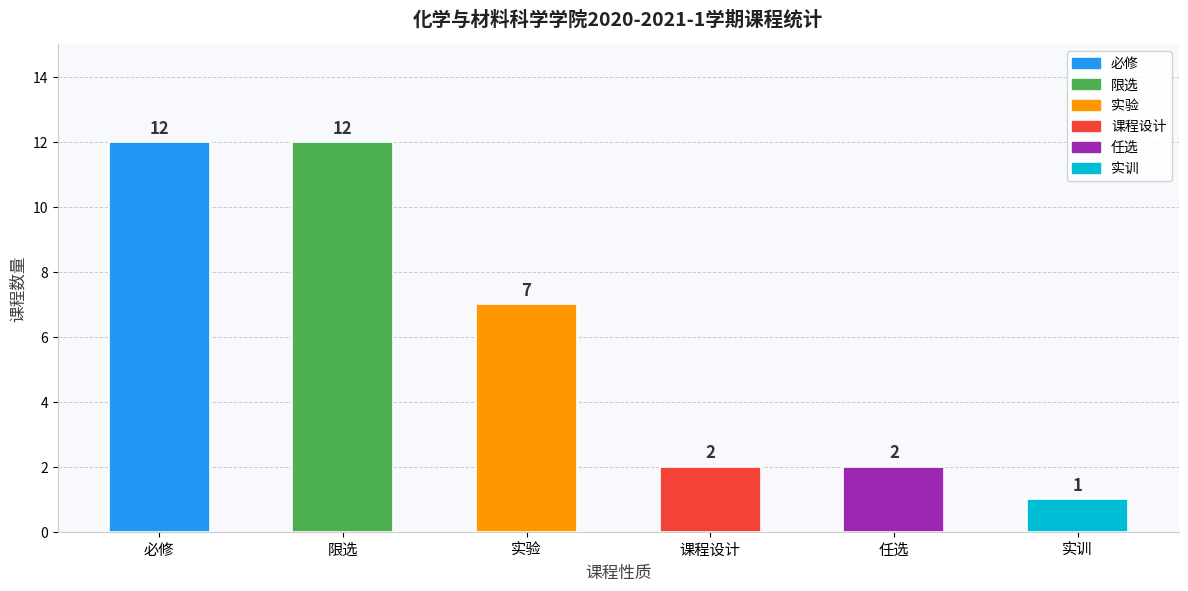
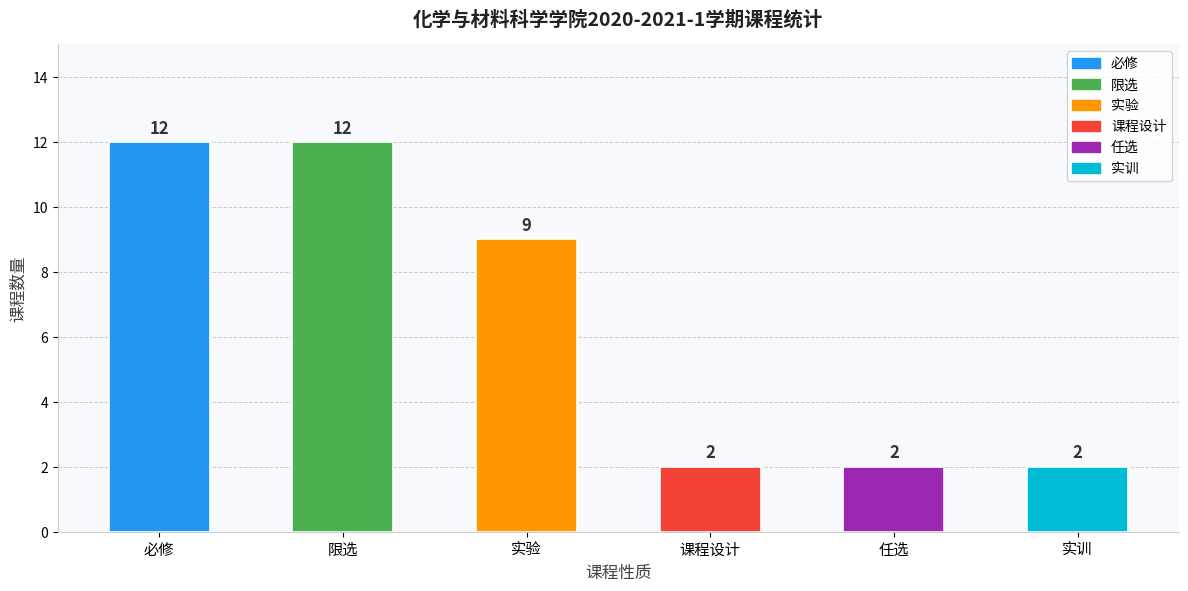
实验: 7 -> 9
实训: 1 -> 2
